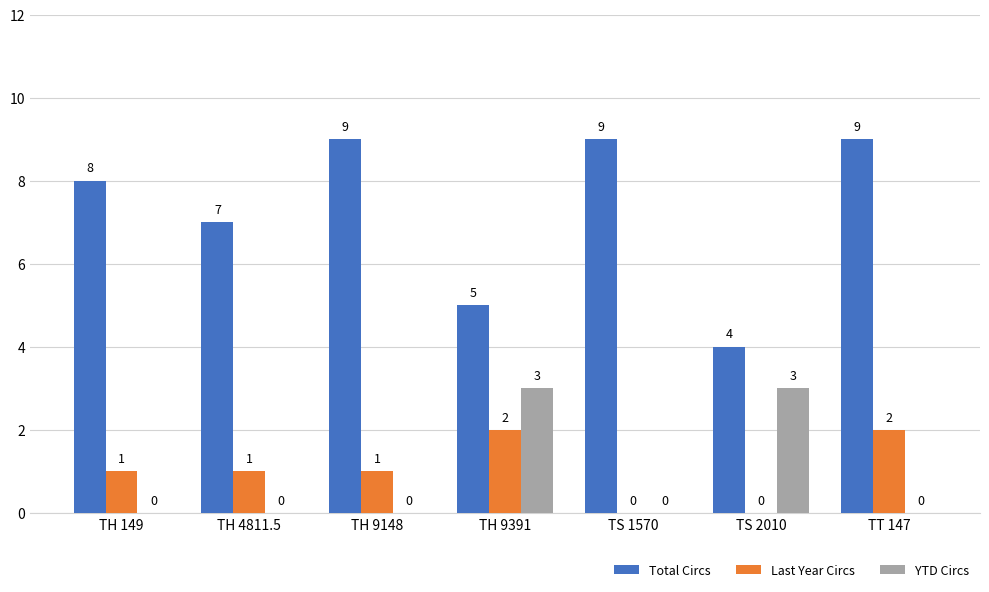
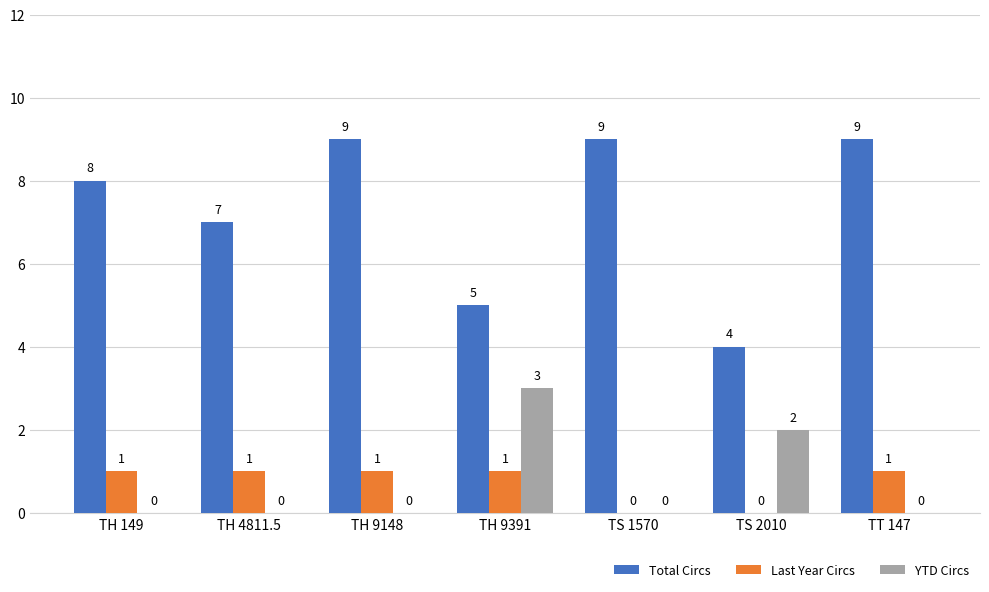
Last Year Circs, TH 9391: 2 -> 1
YTD Circs, TS 2010: 3 -> 2
Last Year Circs, TT 147: 2 -> 1
